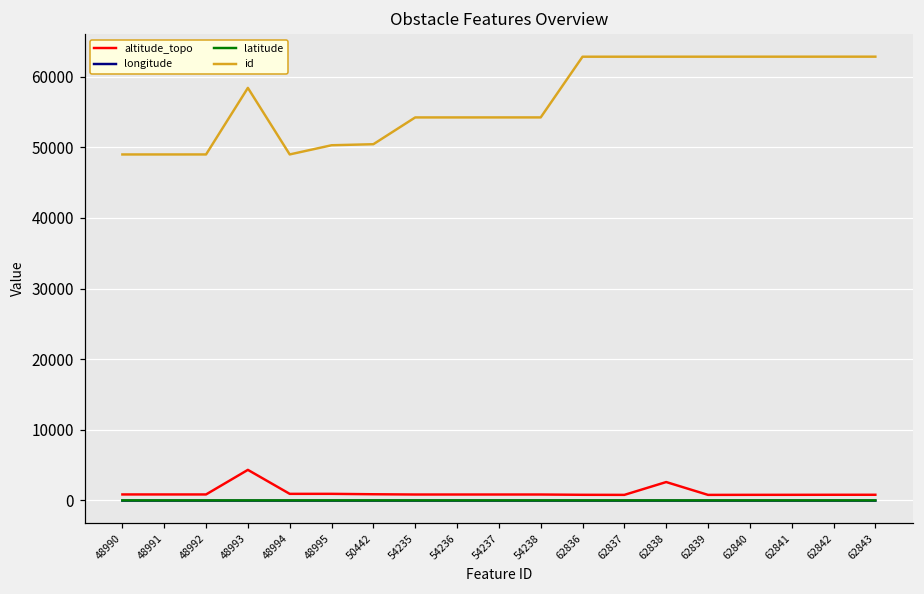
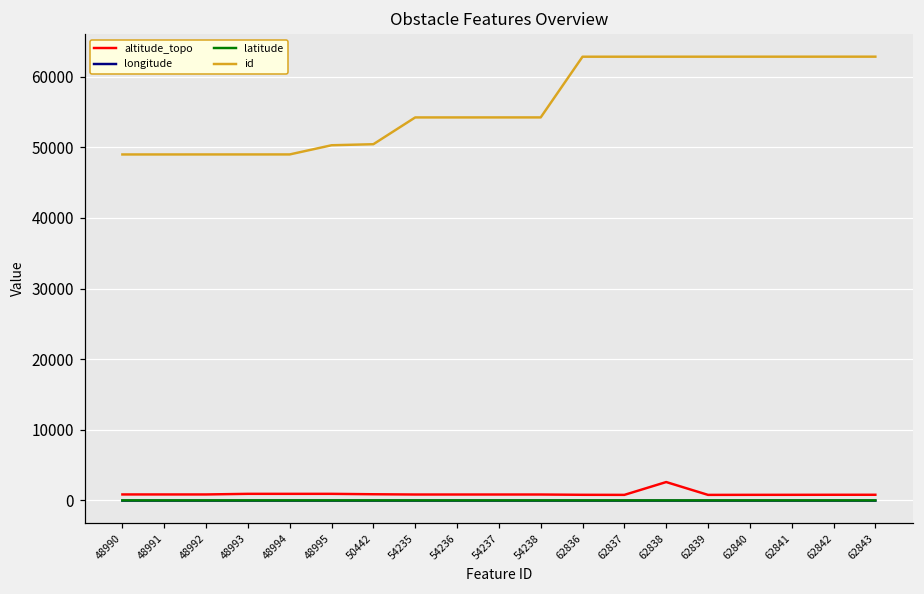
altitude_topo, 48993: 4000 -> 1000
id, 48993: 58000 -> 49000
